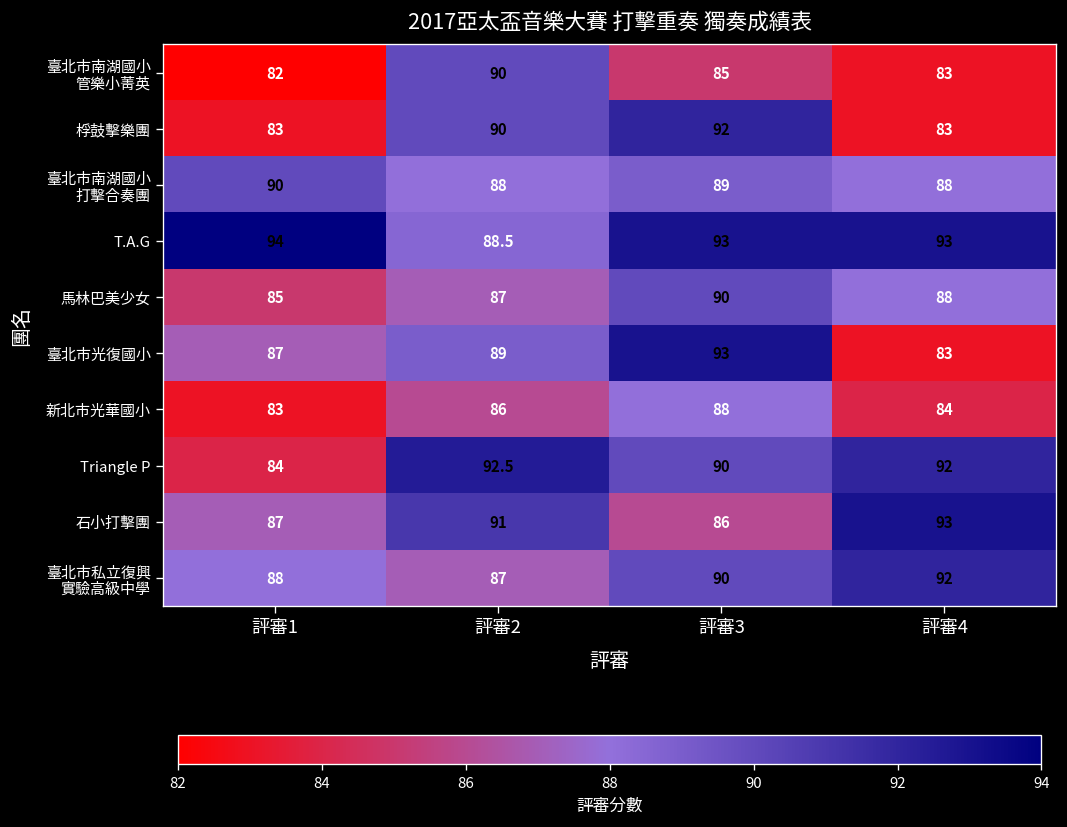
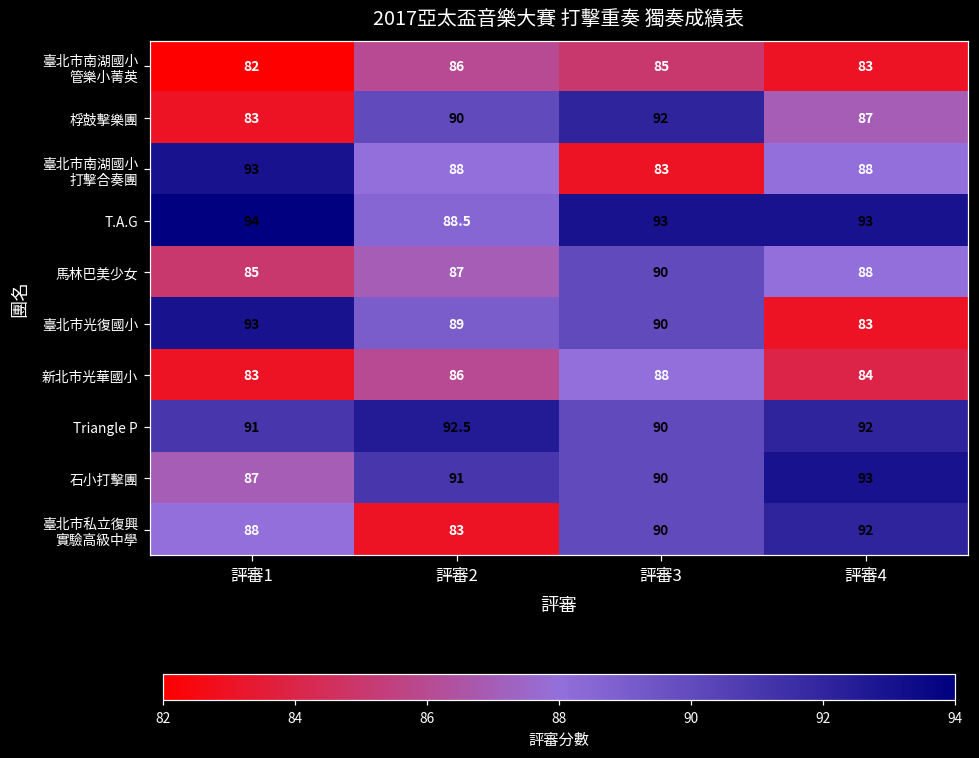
臺北市南湖國小 管樂小菁英, 評審2: 90 -> 86
桴鼓擊樂團, 評審4: 83 -> 87
臺北市南湖國小 打擊合奏團, 評審1: 90 -> 93
臺北市南湖國小 打擊合奏團, 評審3: 89 -> 83
臺北市光復國小, 評審1: 87 -> 93
臺北市光復國小, 評審3: 93 -> 90
Triangle P, 評審1: 84 -> 91
石小打擊團, 評審3: 86 -> 90
臺北市私立復興 實驗高級中學, 評審2: 87 -> 83
